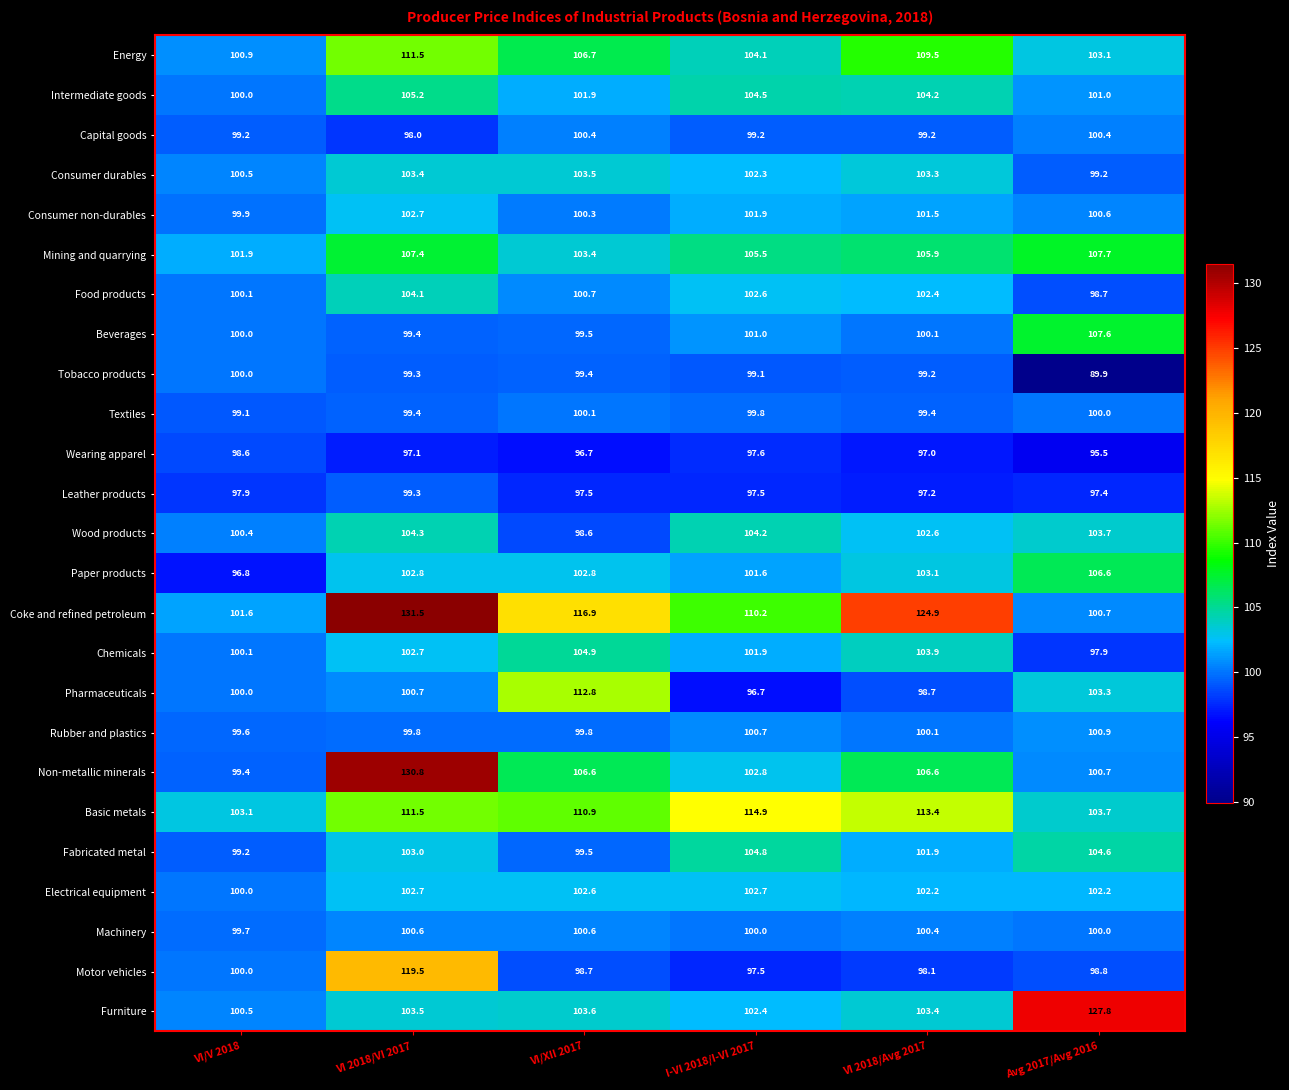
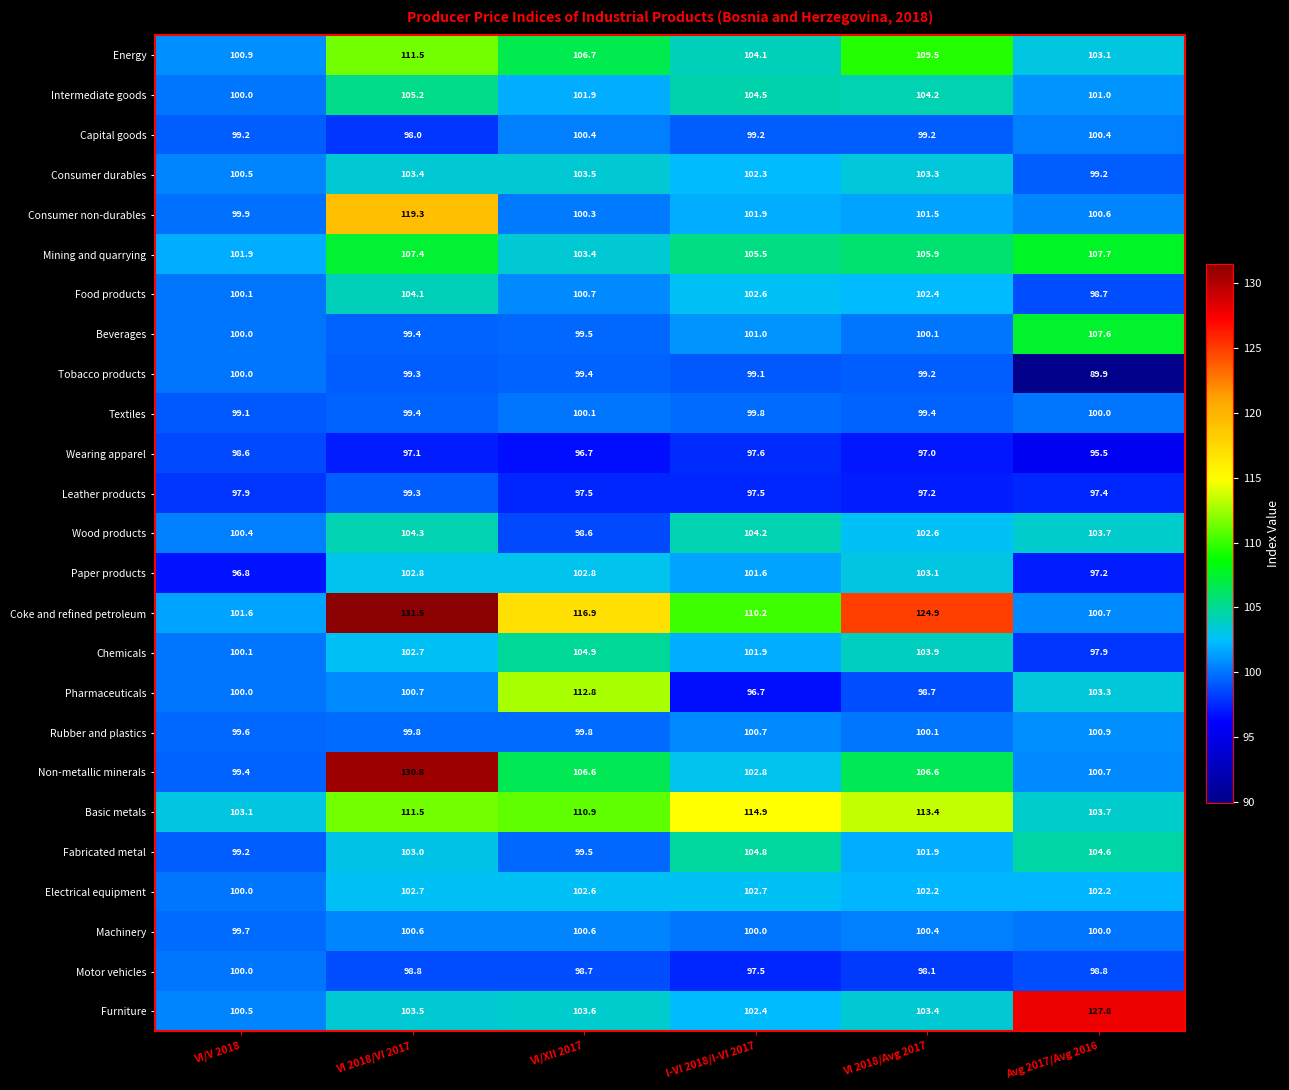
Consumer non-durables, VI 2018/VI 2017: 102.7 -> 119.3
Paper products, Avg 2017/Avg 2016: 106.6 -> 97.2
Motor vehicles, VI 2018/VI 2017: 119.5 -> 98.8
